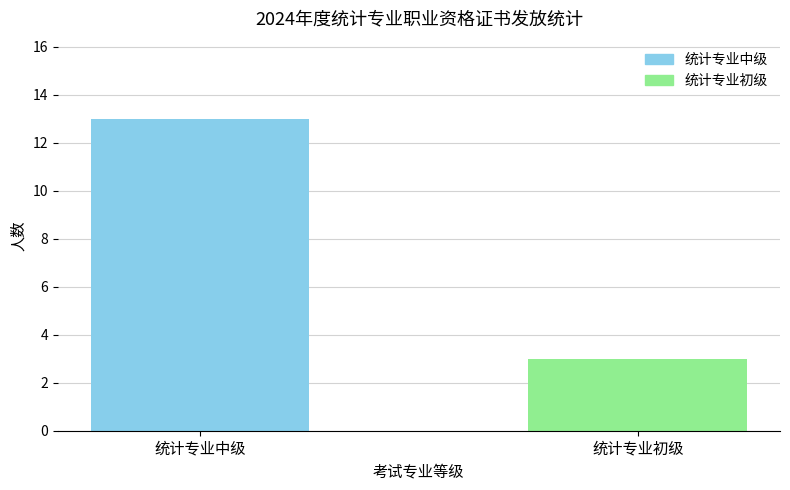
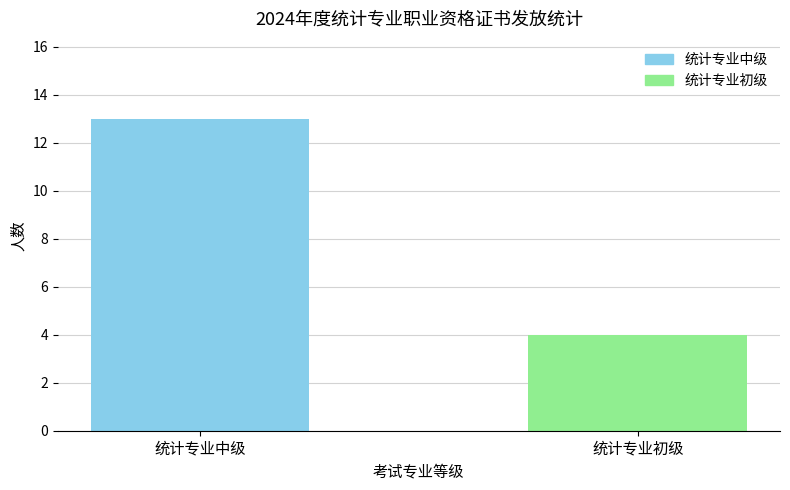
统计专业初级: 3 -> 4
